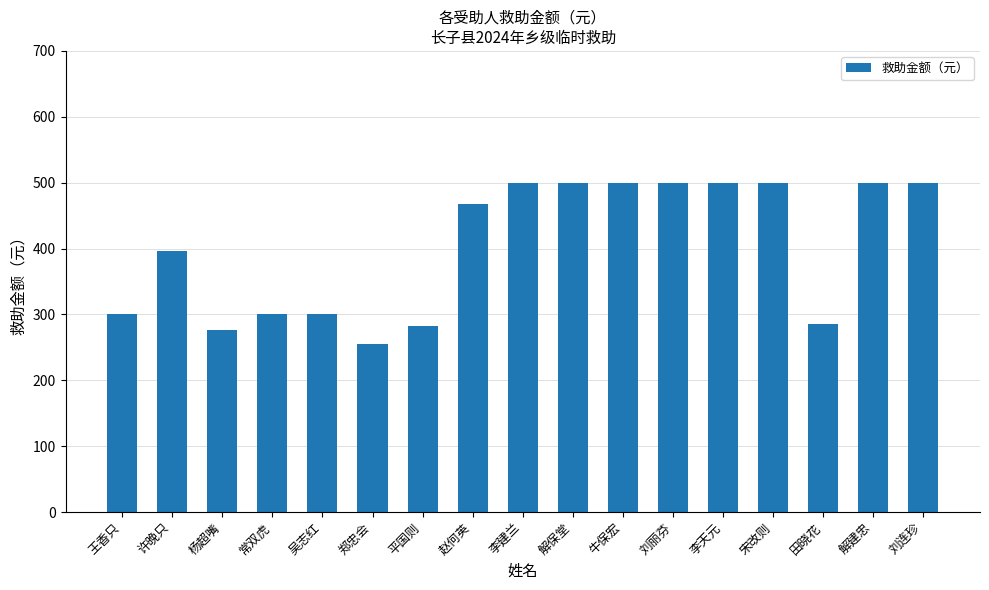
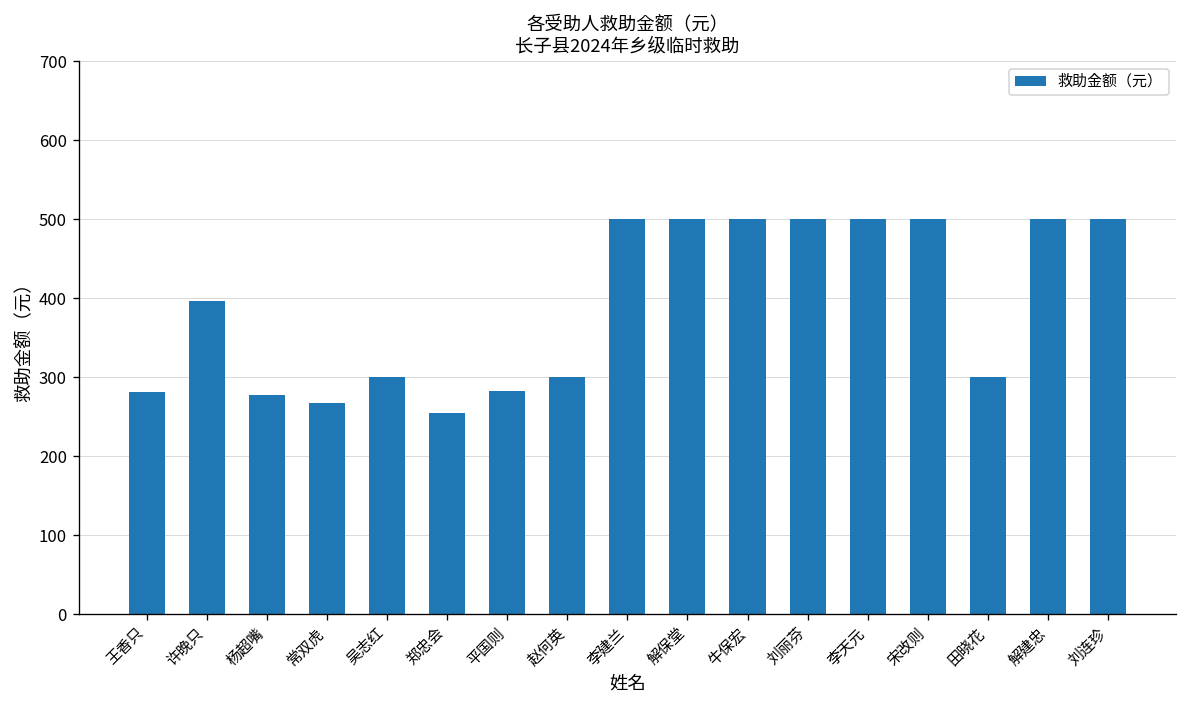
王香只: 300 -> 280
常双虎: 300 -> 270
赵何英: 470 -> 300
田晓花: 290 -> 300
